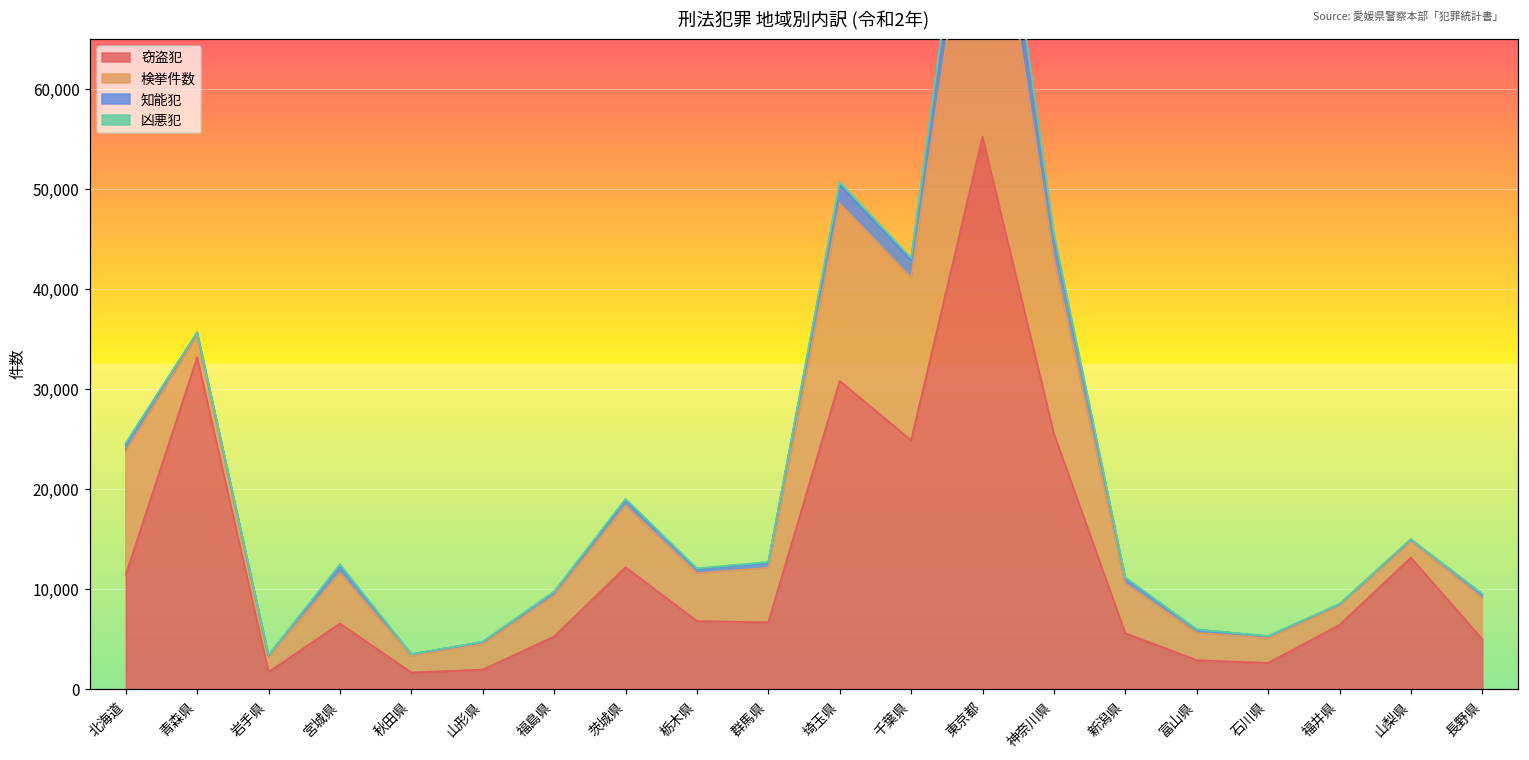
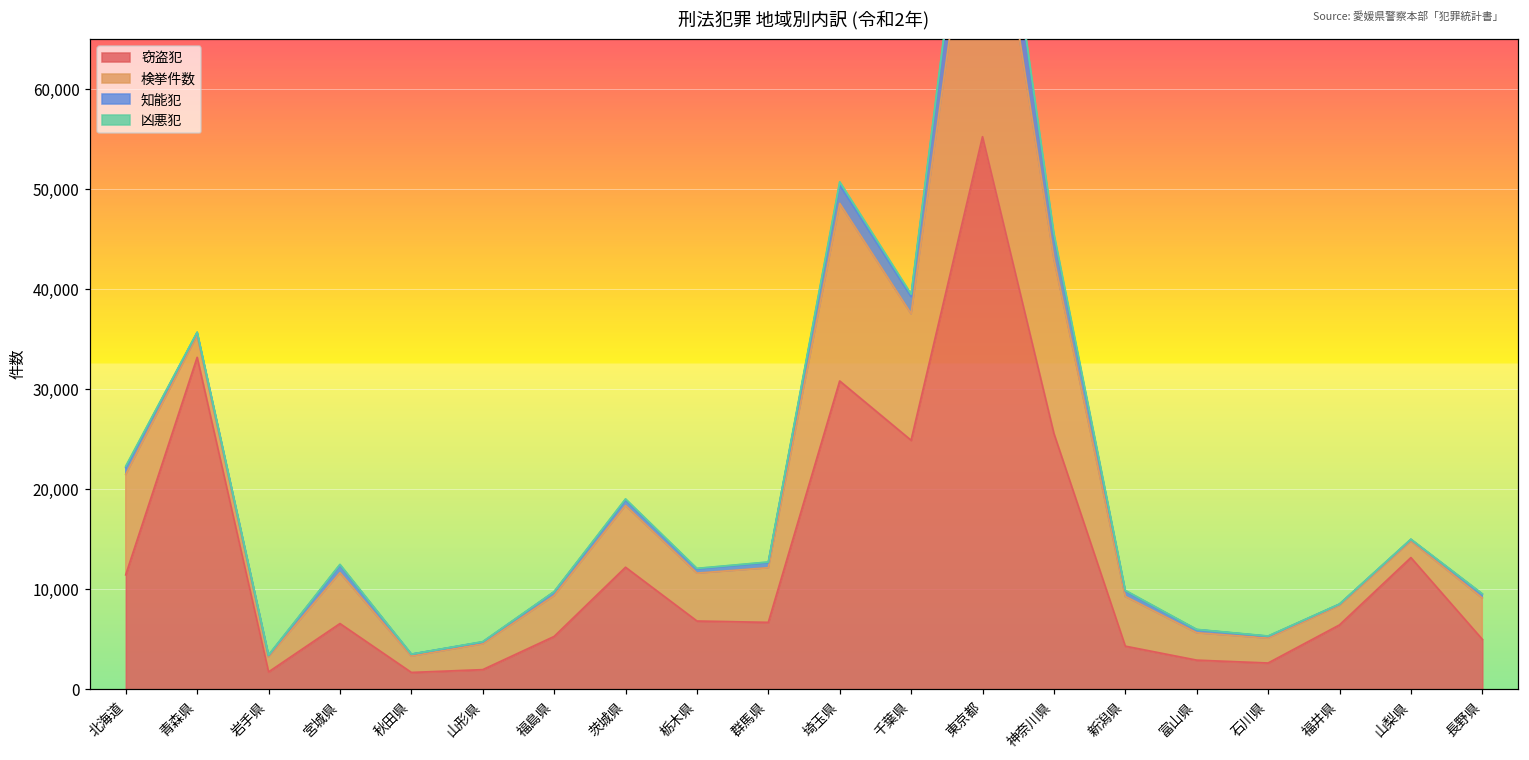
検挙件数, 北海道: 12,000 -> 10,000
検挙件数, 千葉県: 16,000 -> 13,000
窃盗犯, 新潟県: 6,000 -> 4,000
